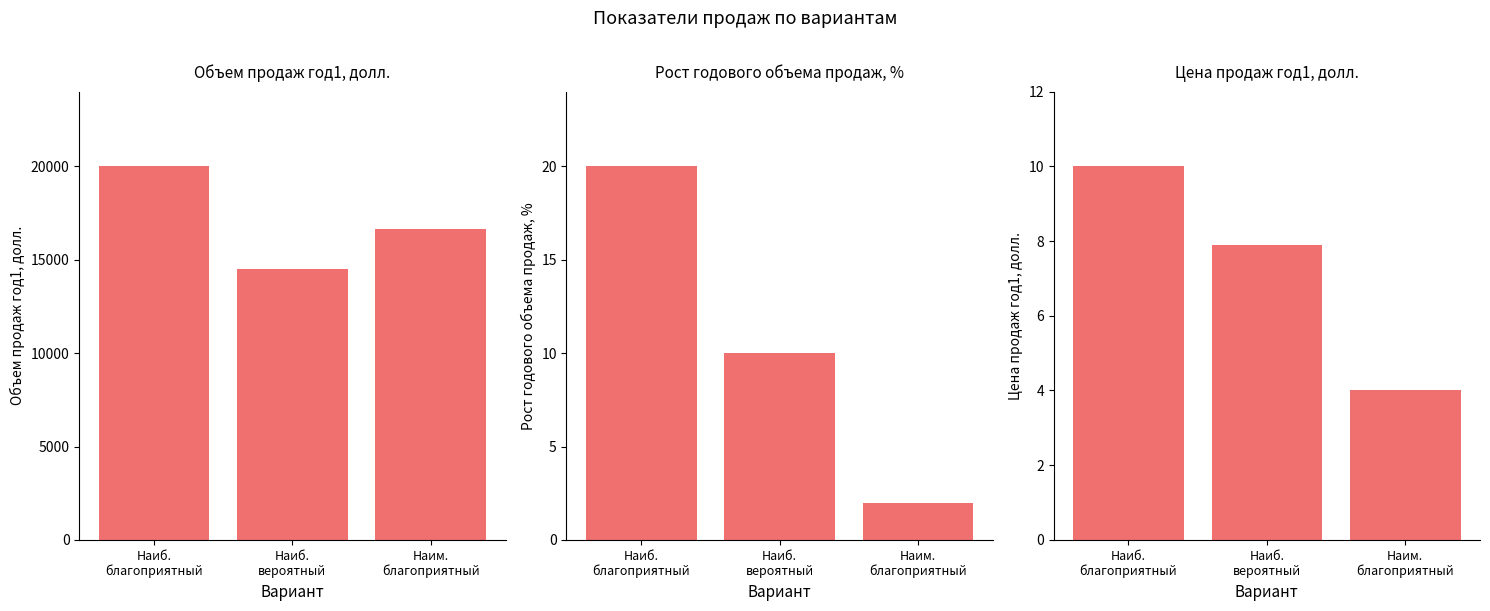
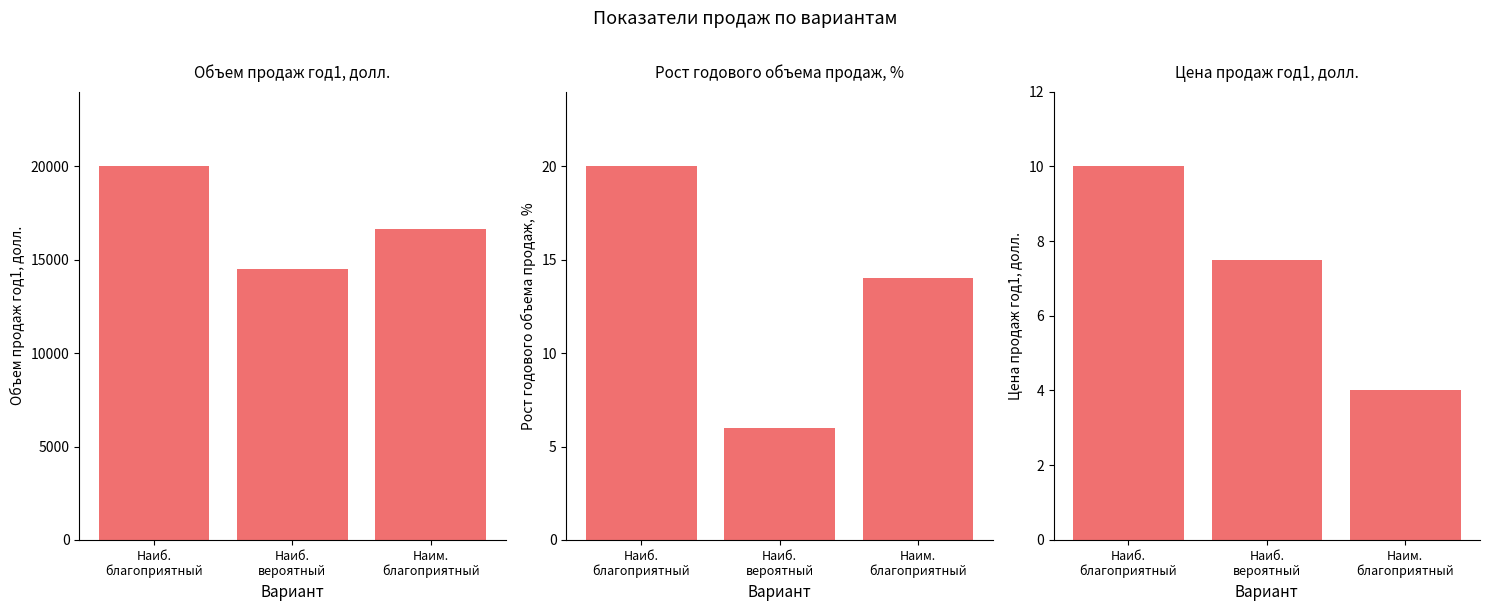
Рост годового объема продаж, %, Наиб. вероятный: 10 -> 6
Рост годового объема продаж, %, Наим. благоприятный: 2 -> 14
Цена продаж год1, долл., Наиб. вероятный: 7.9 -> 7.5
